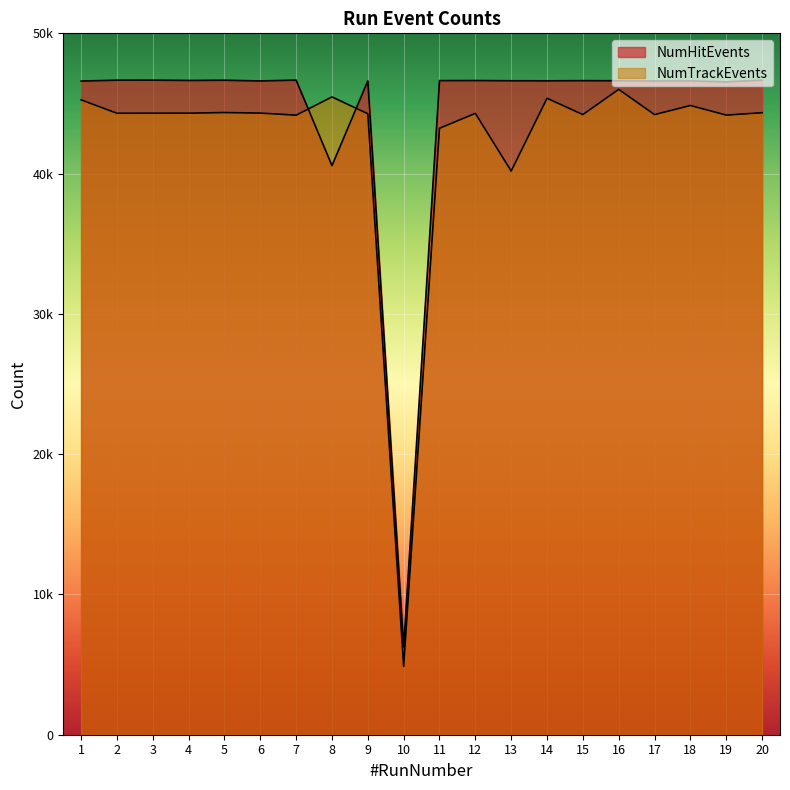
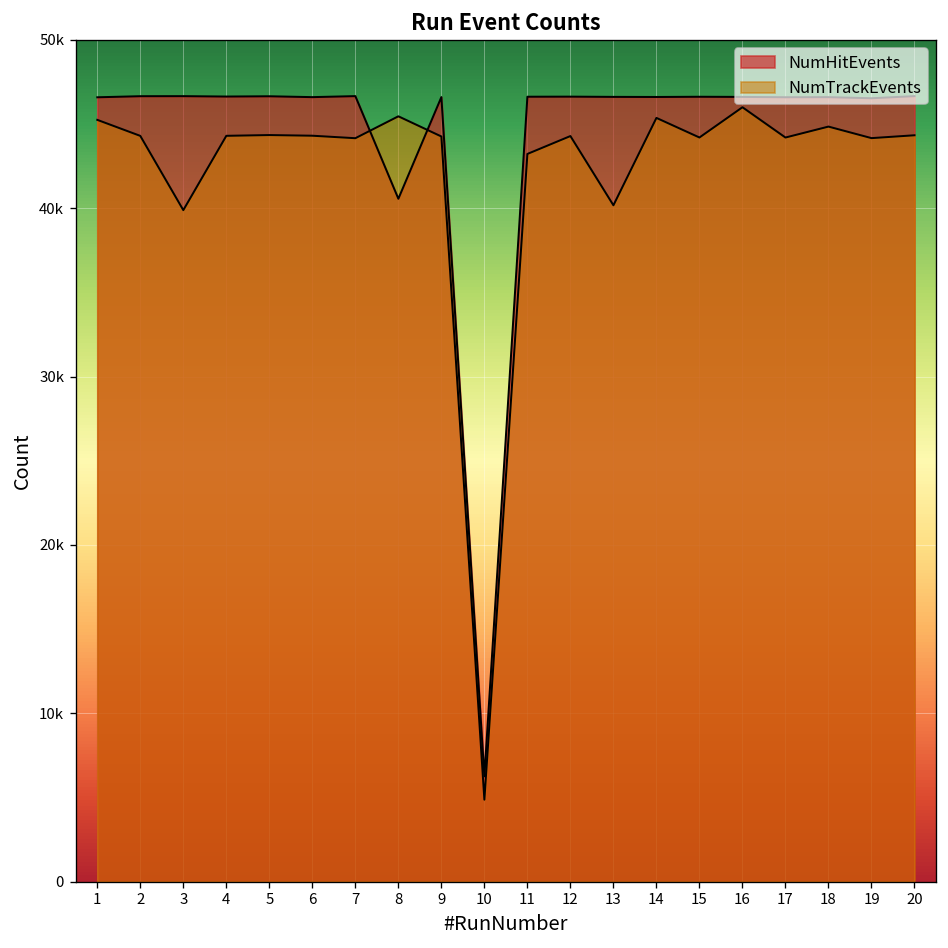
NumTrackEvents, 3: 44300 -> 39900
